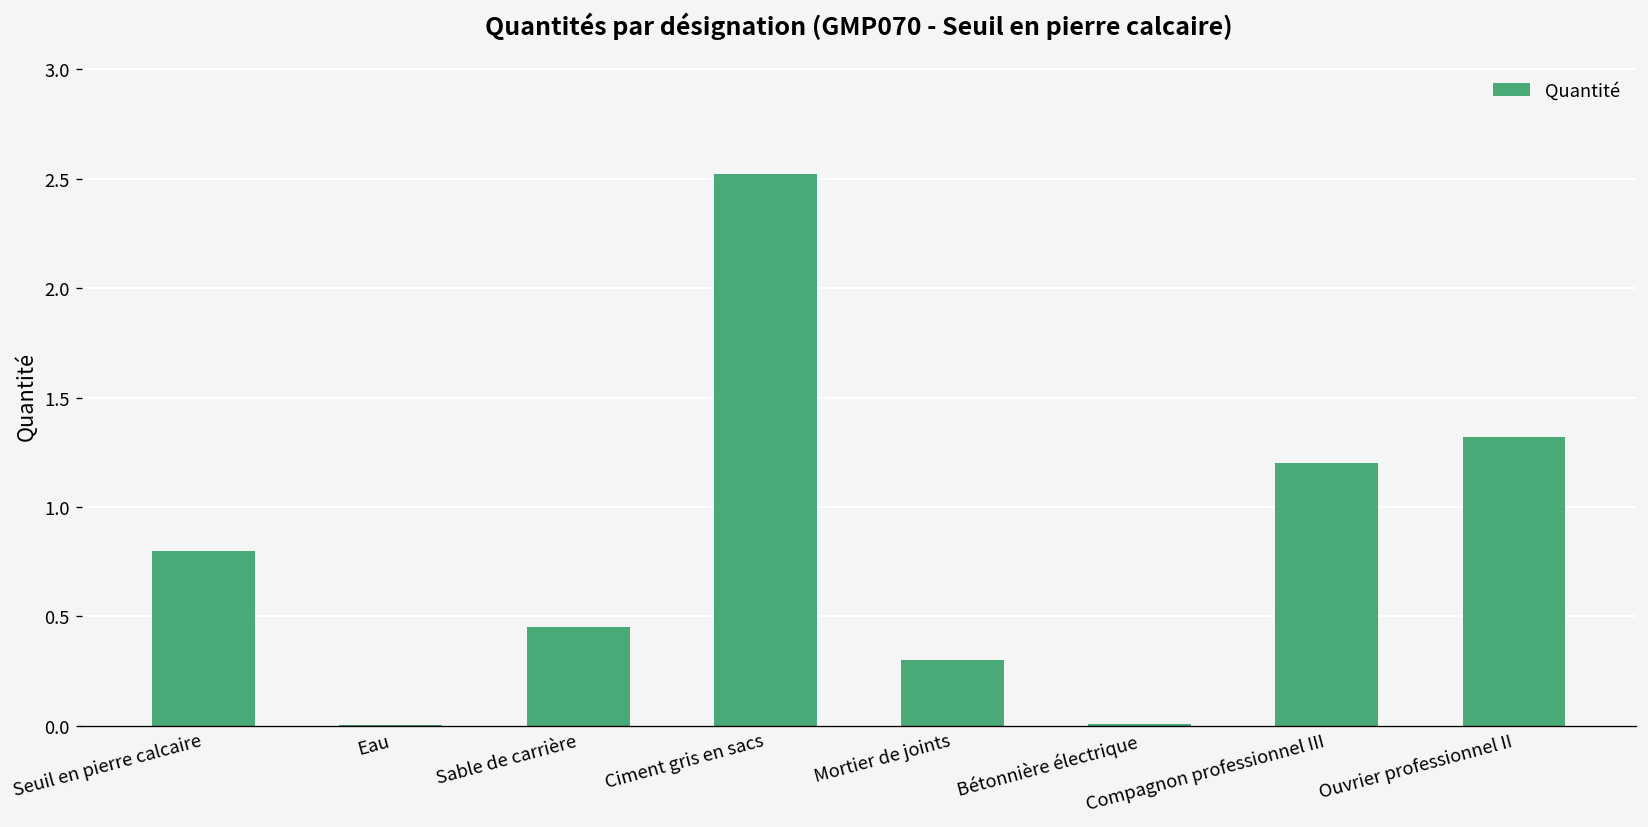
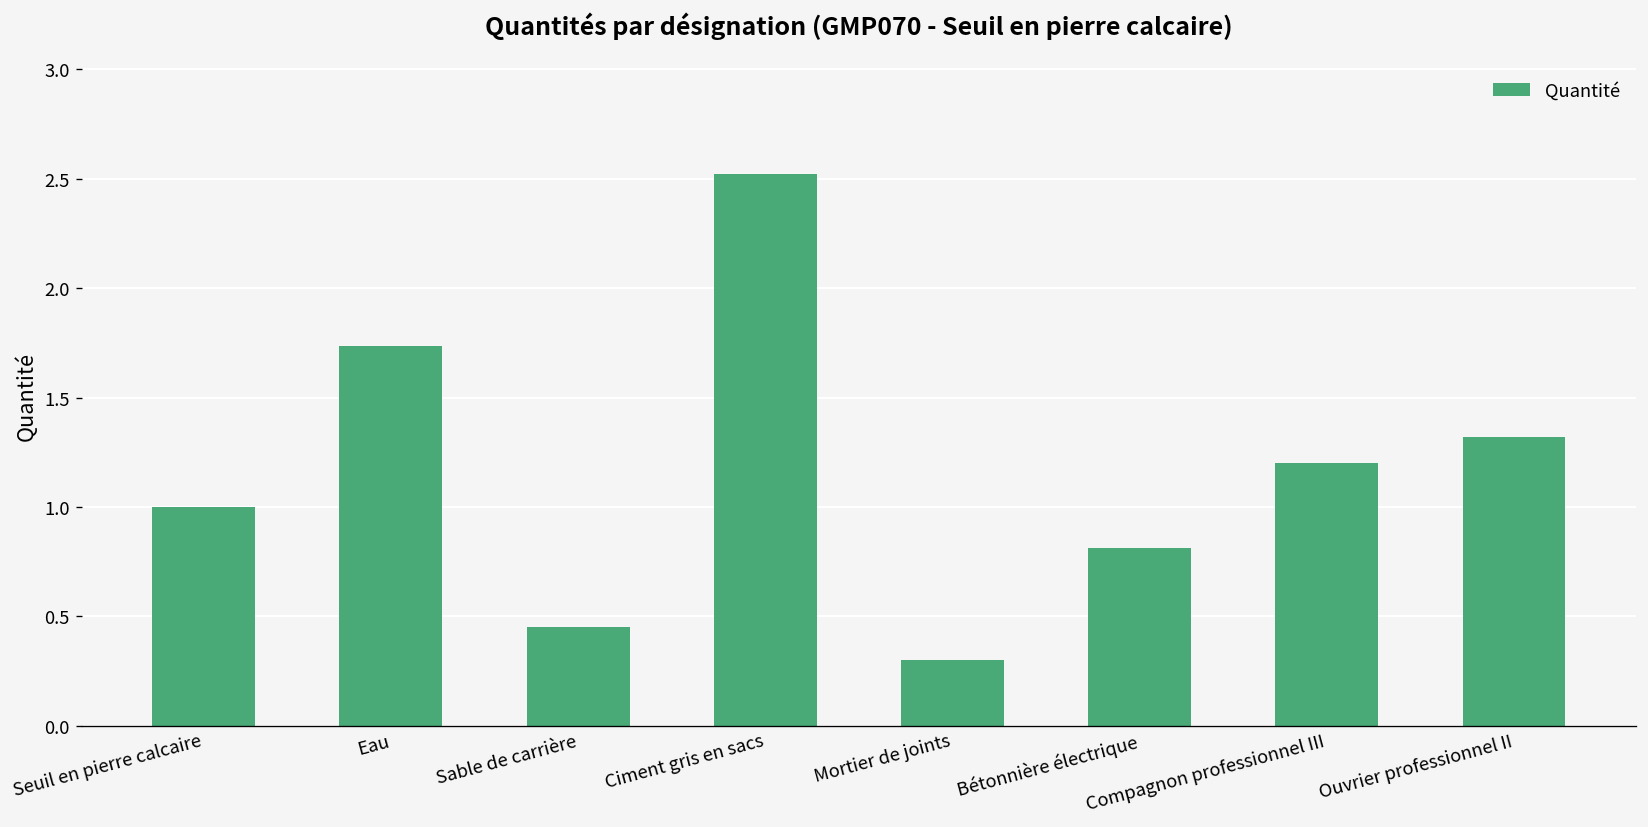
Seuil en pierre calcaire: 0.8 -> 1.0
Eau: 0.00 -> 1.74
Bétonnière électrique: 0.01 -> 0.81
